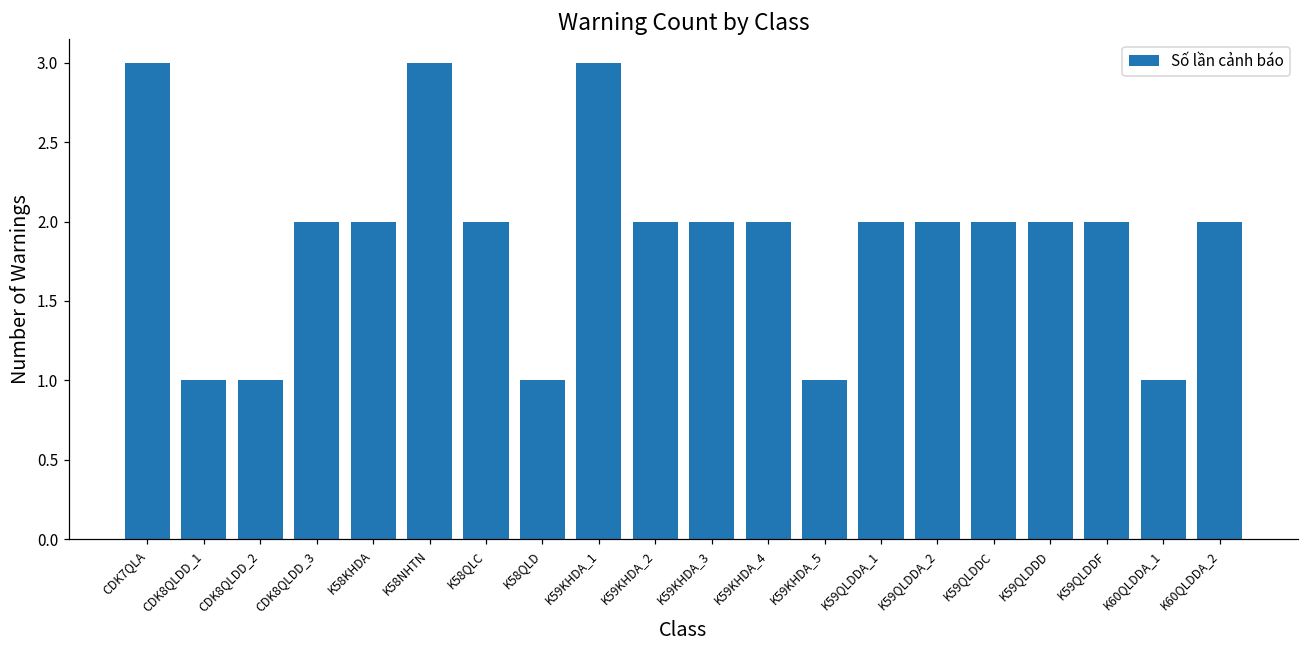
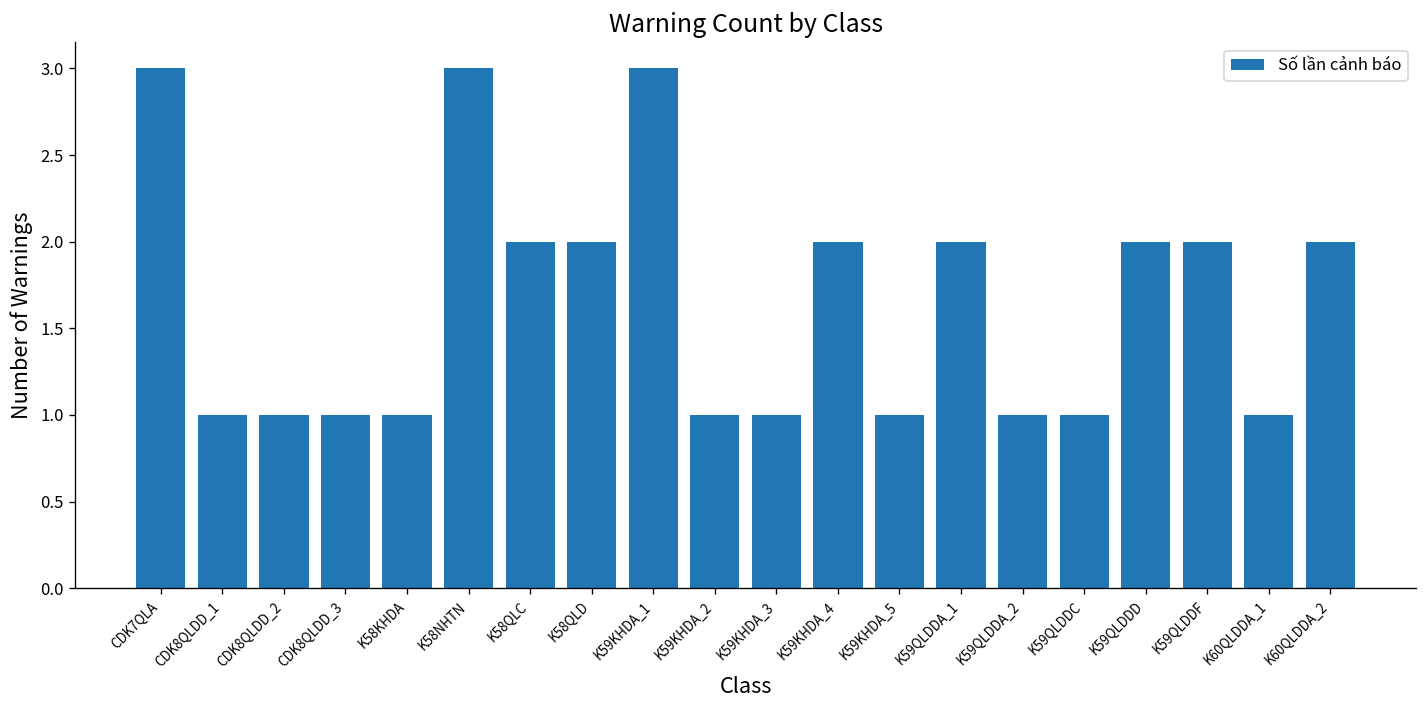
CDK8QLDD_3: 2 -> 1
K58KHDA: 2 -> 1
K58QLD: 1 -> 2
K59KHDA_2: 2 -> 1
K59KHDA_3: 2 -> 1
K59QLDDA_2: 2 -> 1
K59QLDDC: 2 -> 1
